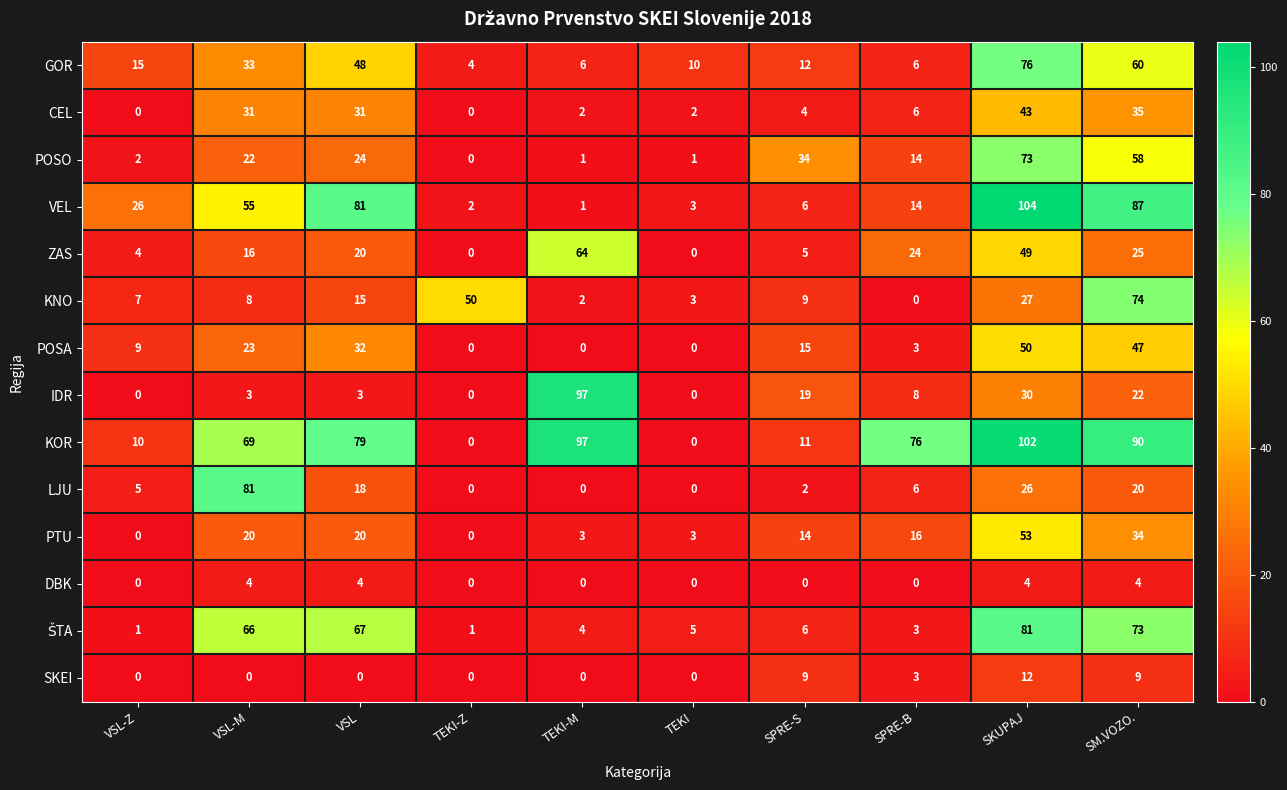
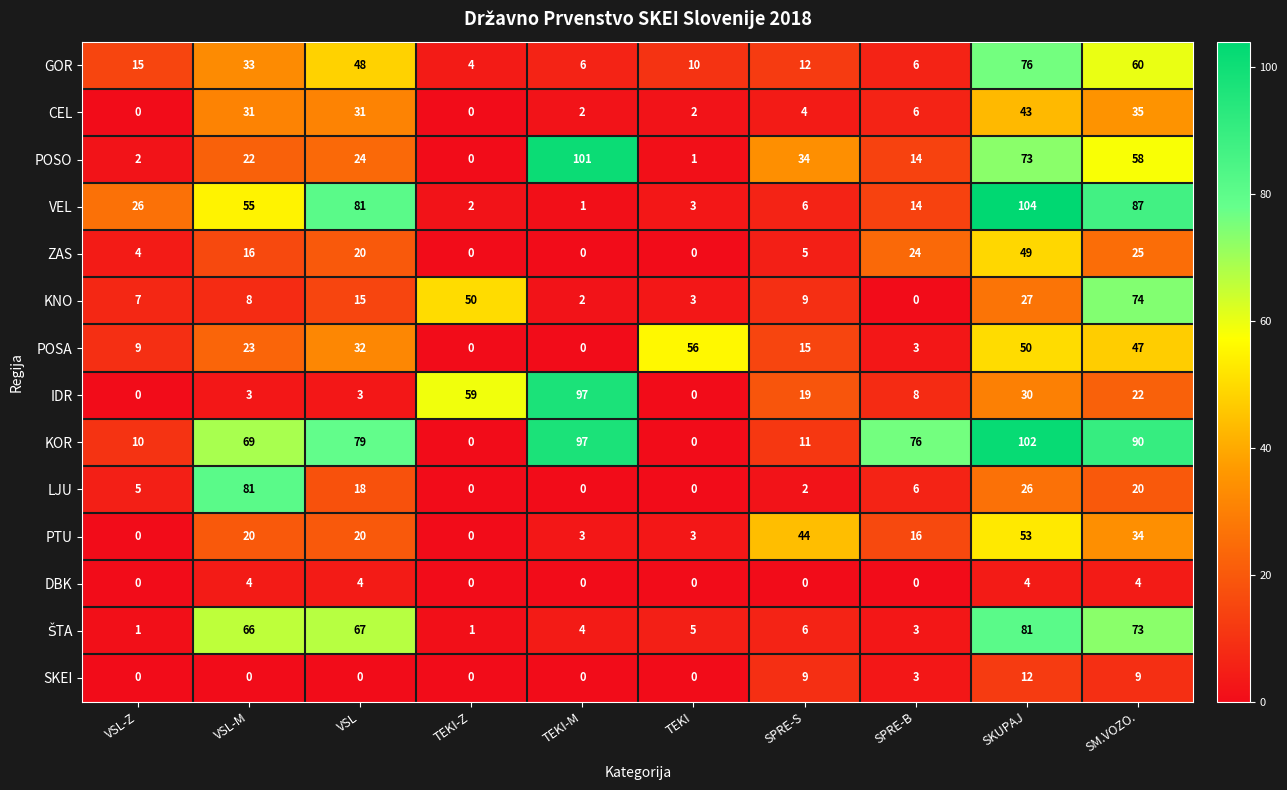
POSO, TEKI-M: 1 -> 101
ZAS, TEKI-M: 64 -> 0
POSA, TEKI: 0 -> 56
IDR, TEKI-Z: 0 -> 59
PTU, SPRE-S: 14 -> 44
